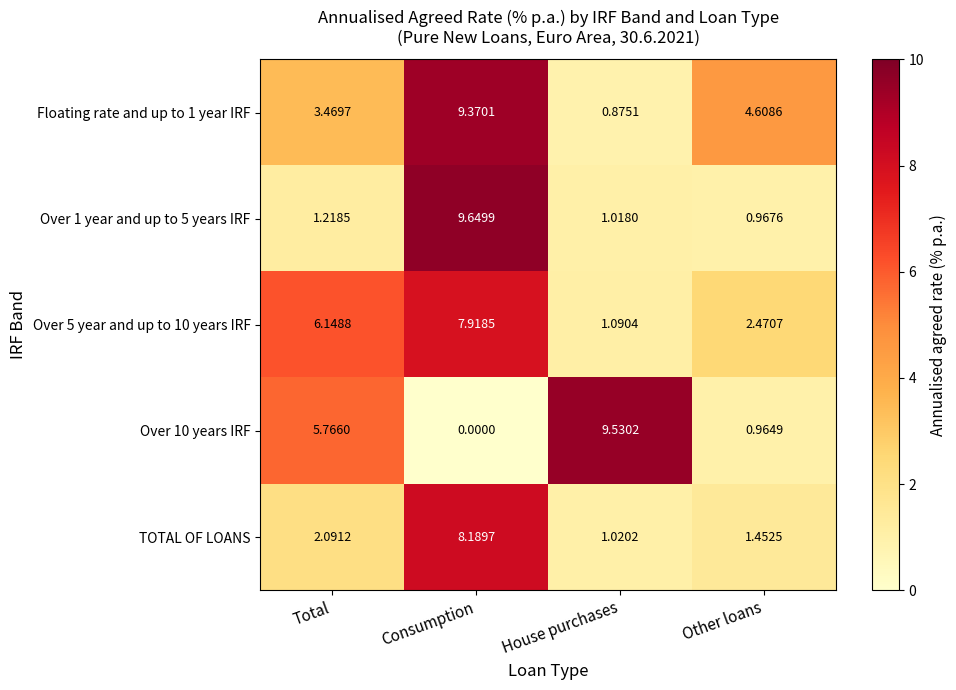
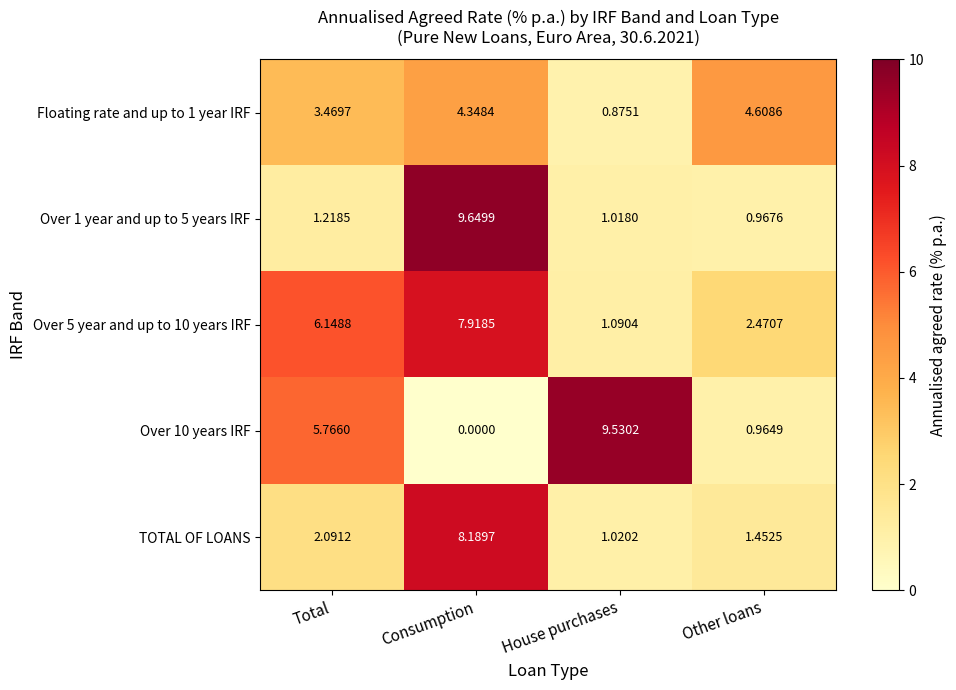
Floating rate and up to 1 year IRF, Consumption: 9.3701 -> 4.3484
